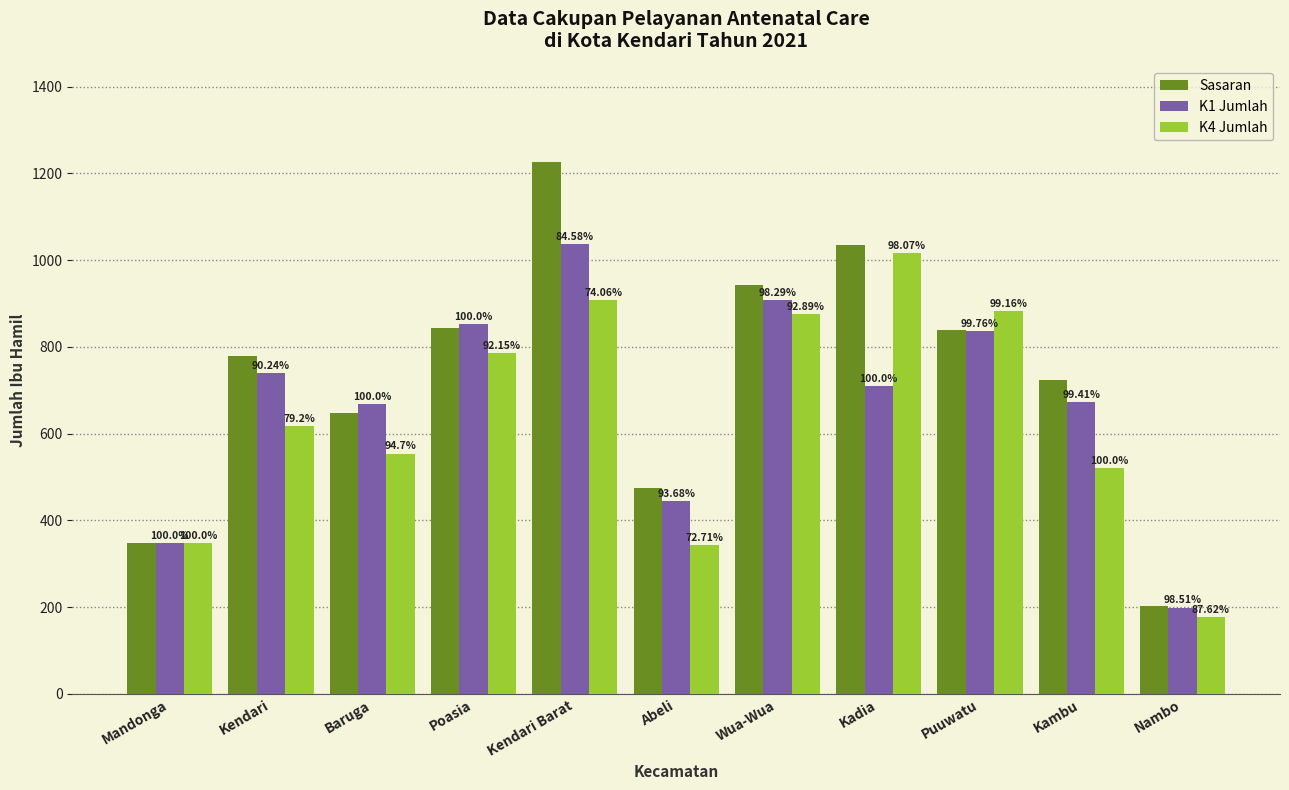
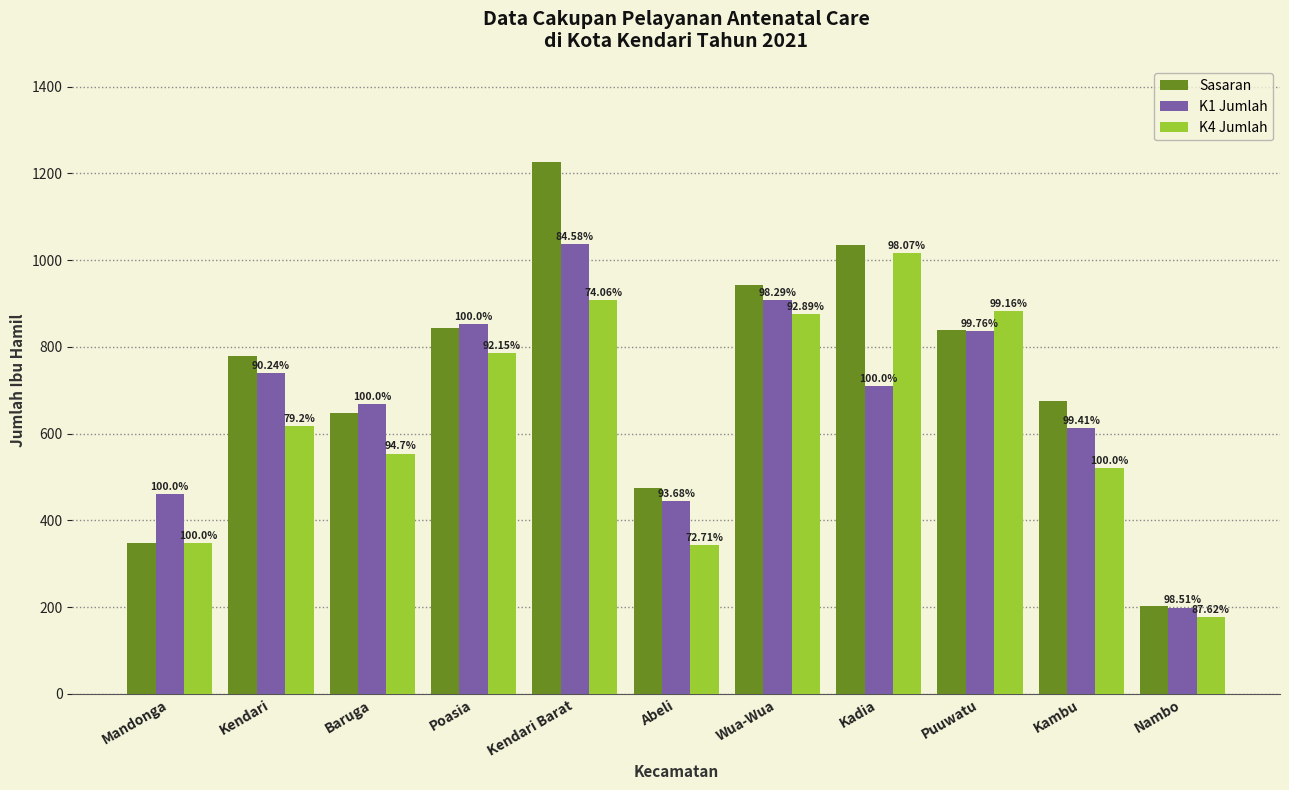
K1 Jumlah, Mandonga: 350 -> 460
Sasaran, Kambu: 720 -> 680
K1 Jumlah, Kambu: 670 -> 610
